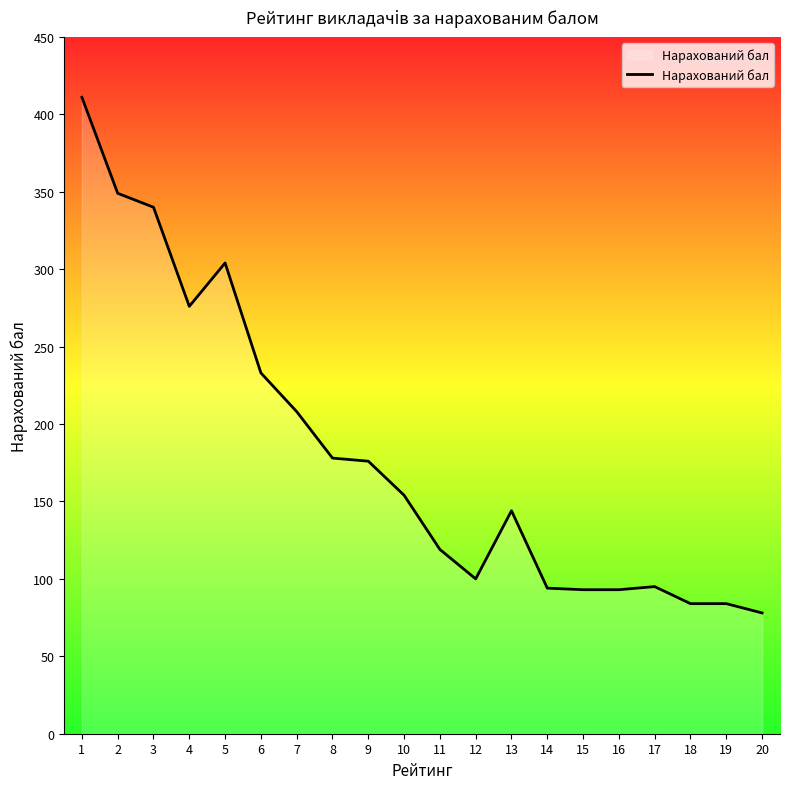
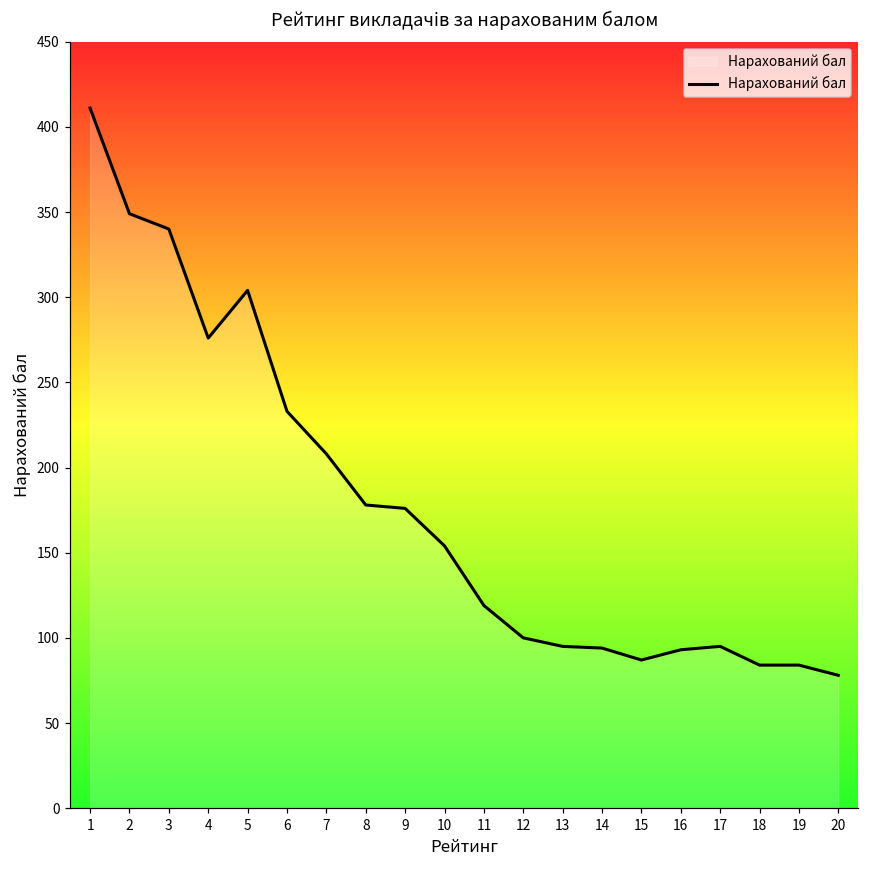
13: 144 -> 95
15: 93 -> 87
